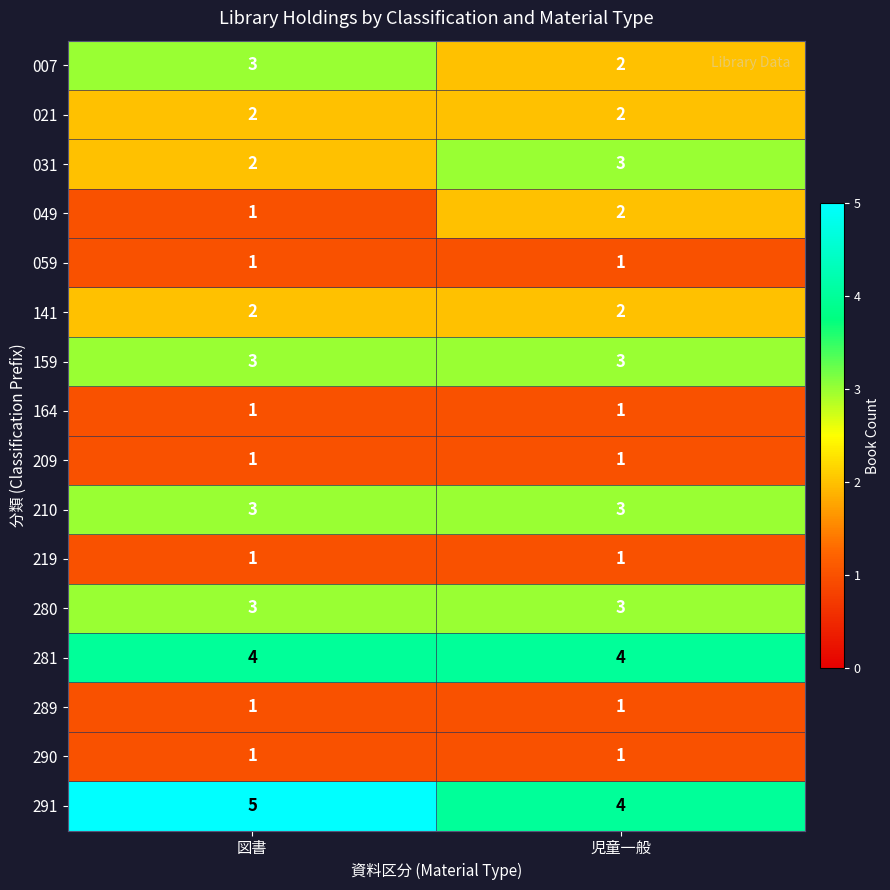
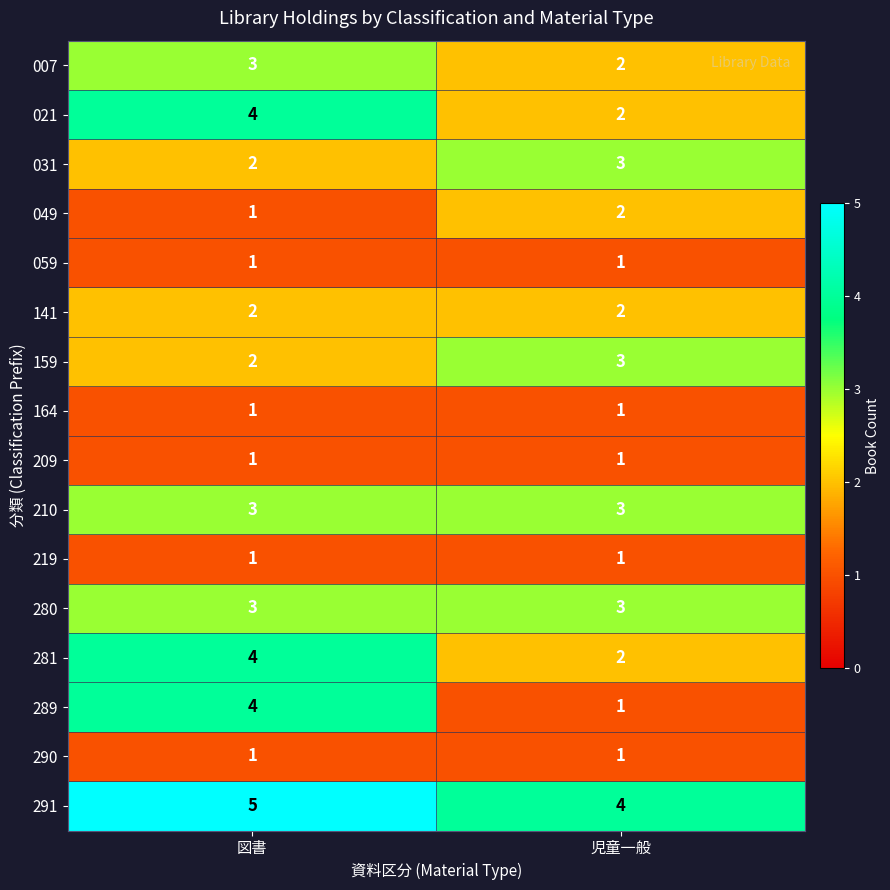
021, 図書: 2 -> 4
159, 図書: 3 -> 2
281, 児童一般: 4 -> 2
289, 図書: 1 -> 4
